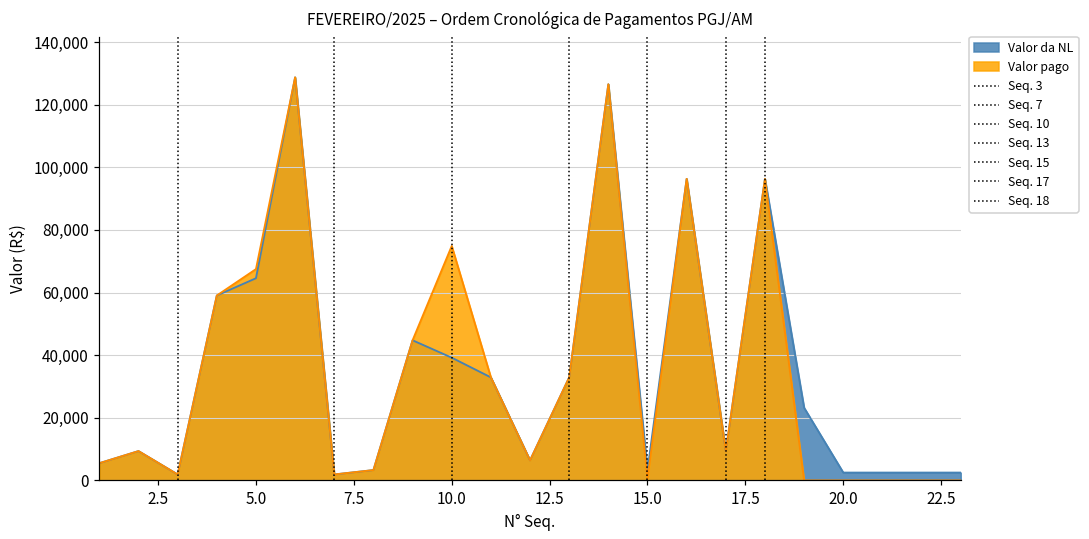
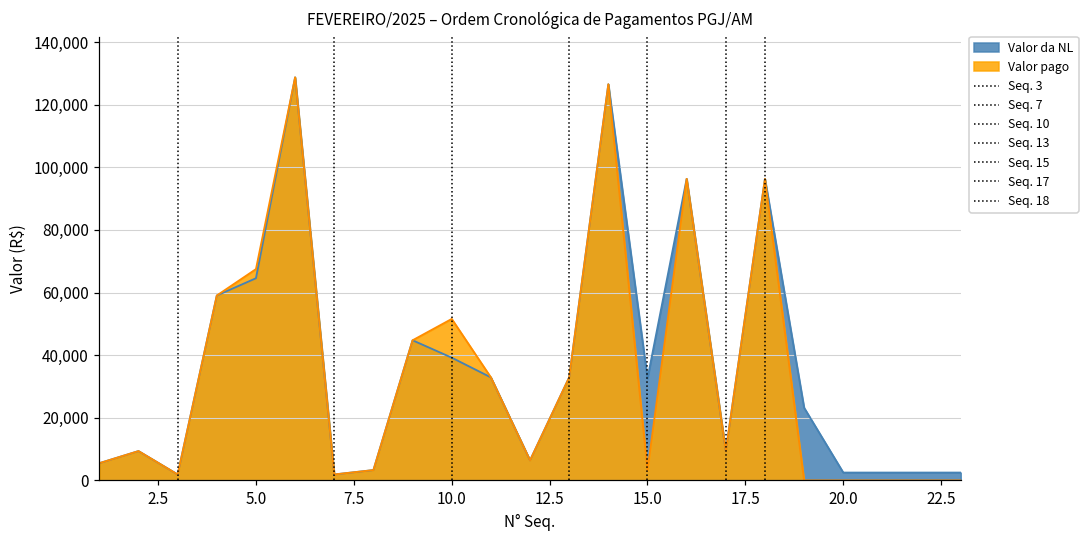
Valor pago, 10.0: 75,000 -> 52,000
Valor da NL, 15.0: 3,000 -> 33,000
Valor pago, 15.0: 0 -> 3,000
